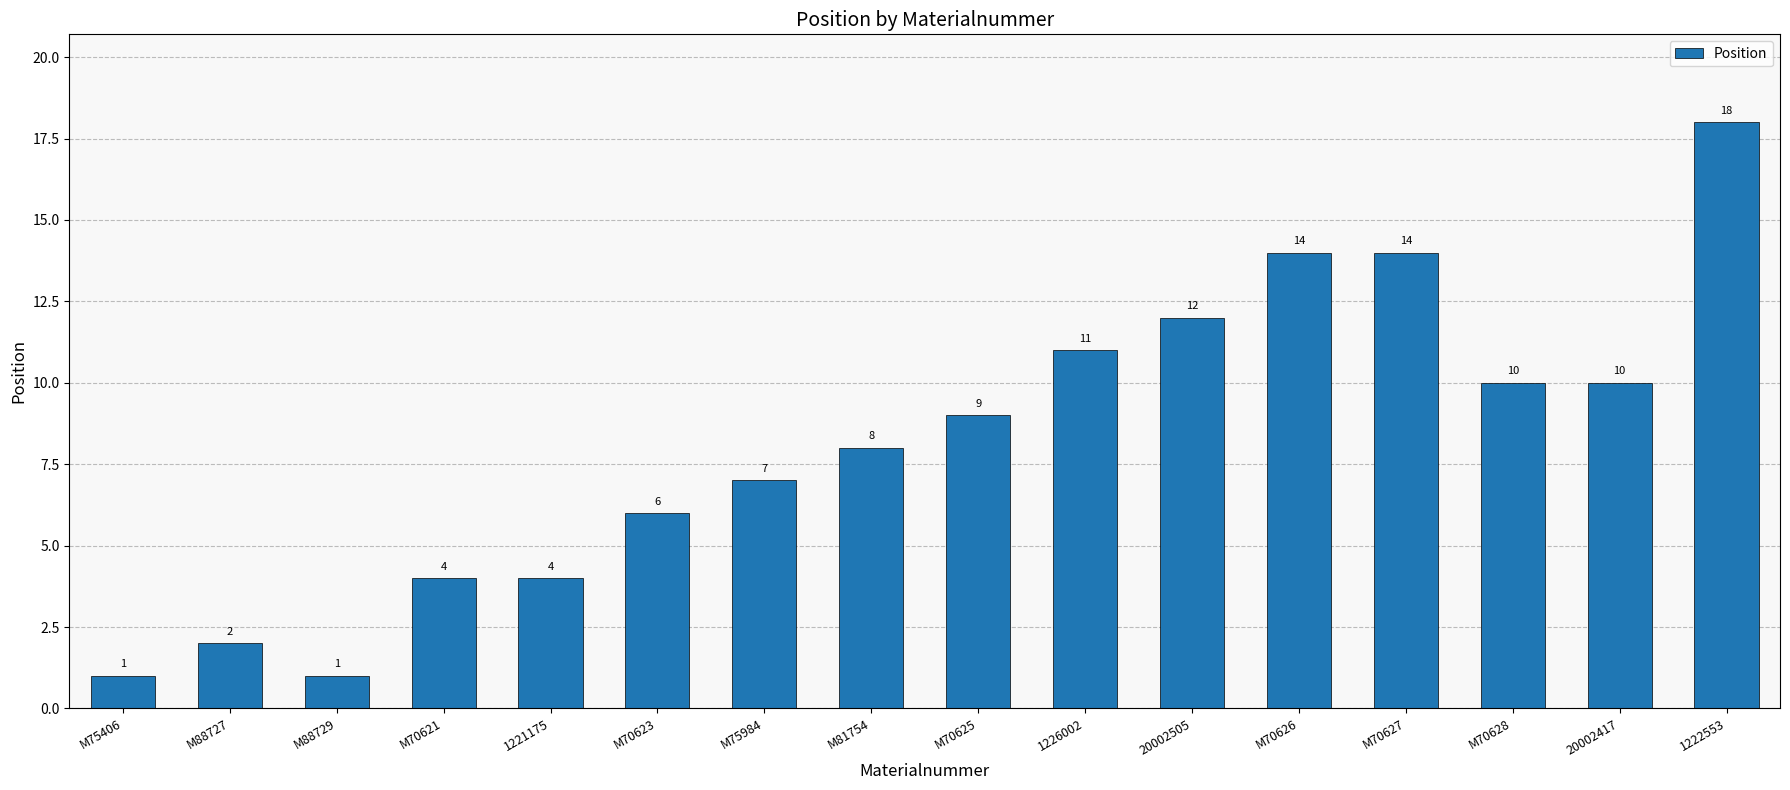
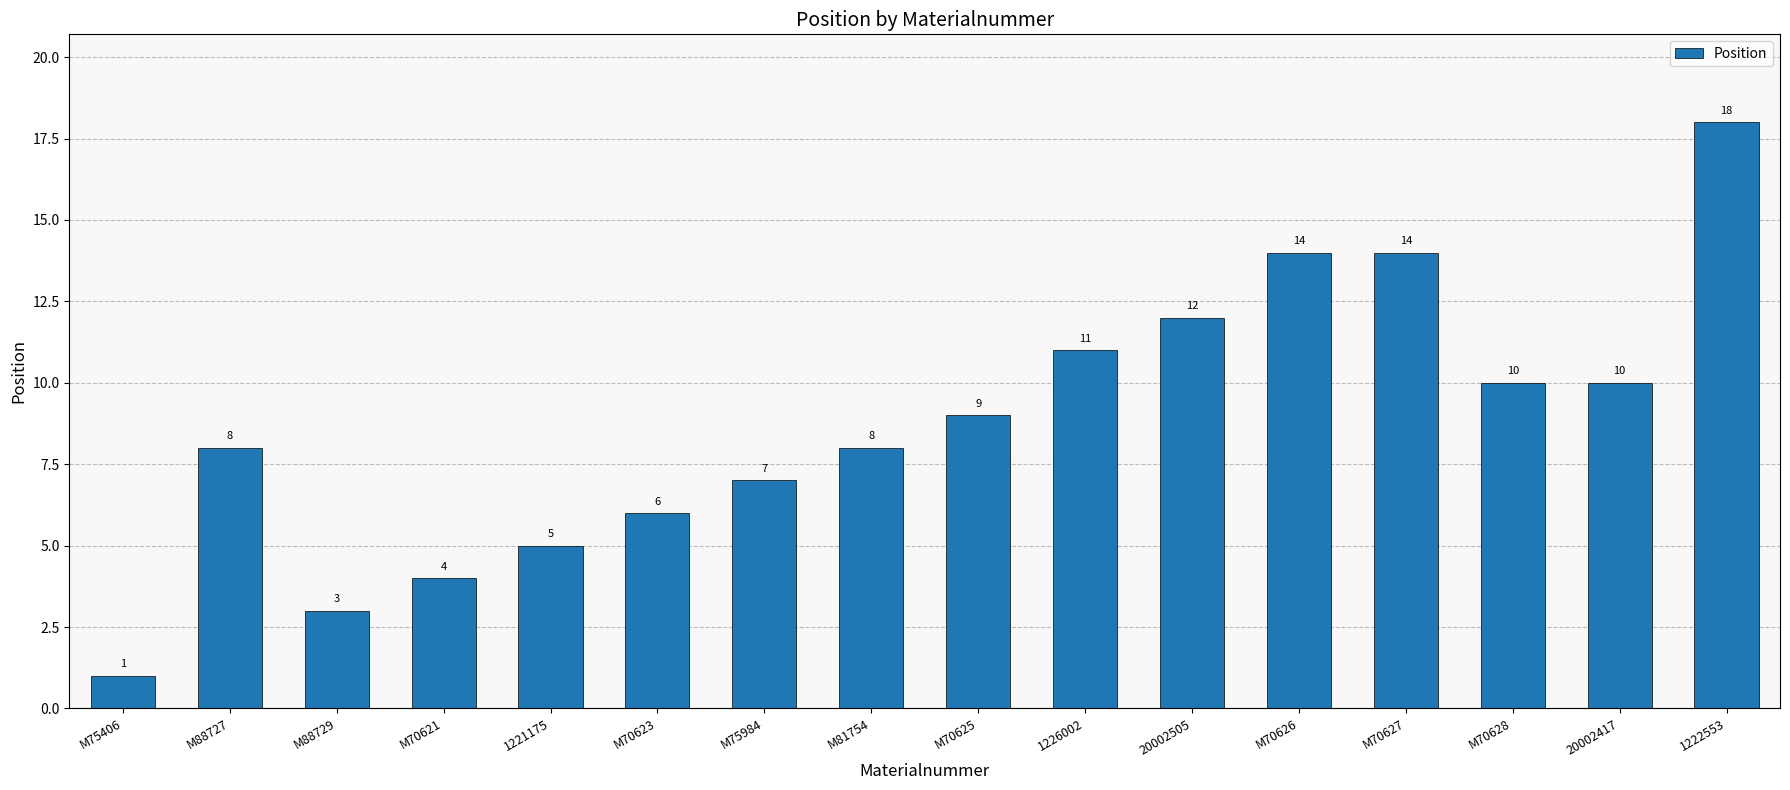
M88727: 2 -> 8
M88729: 1 -> 3
1221175: 4 -> 5
